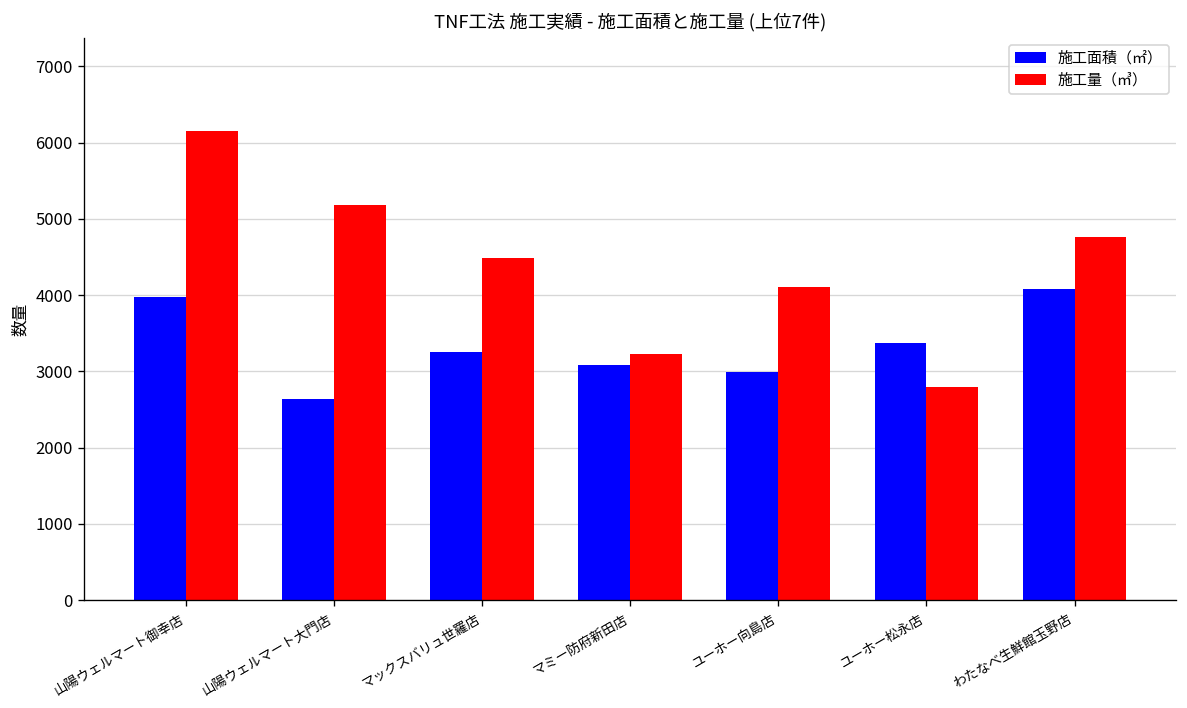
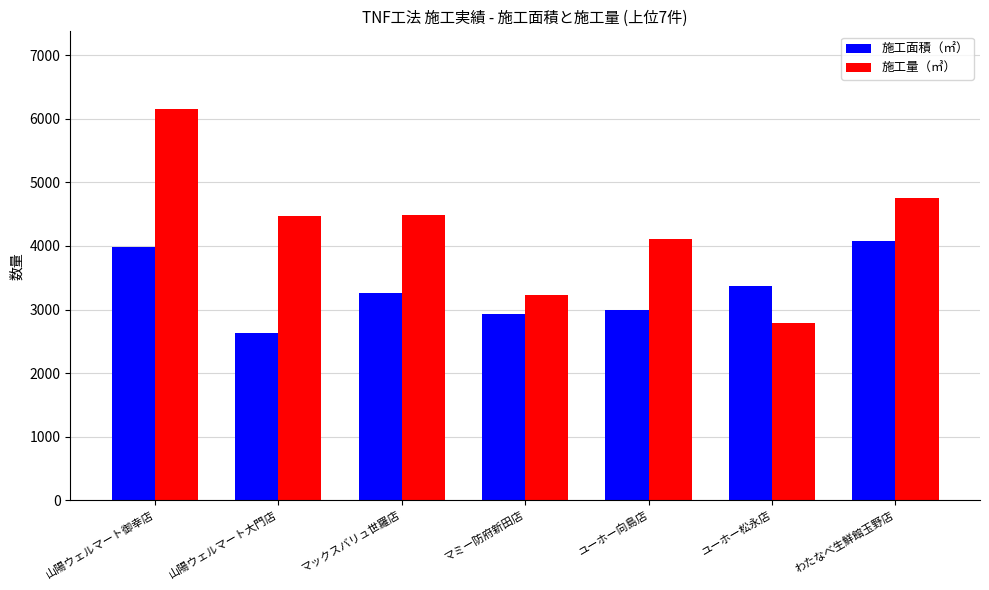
施工量（㎥）, 山陽ウェルマート大門店: 5200 -> 4500
施工面積（㎡）, マミー防府新田店: 3100 -> 2900
